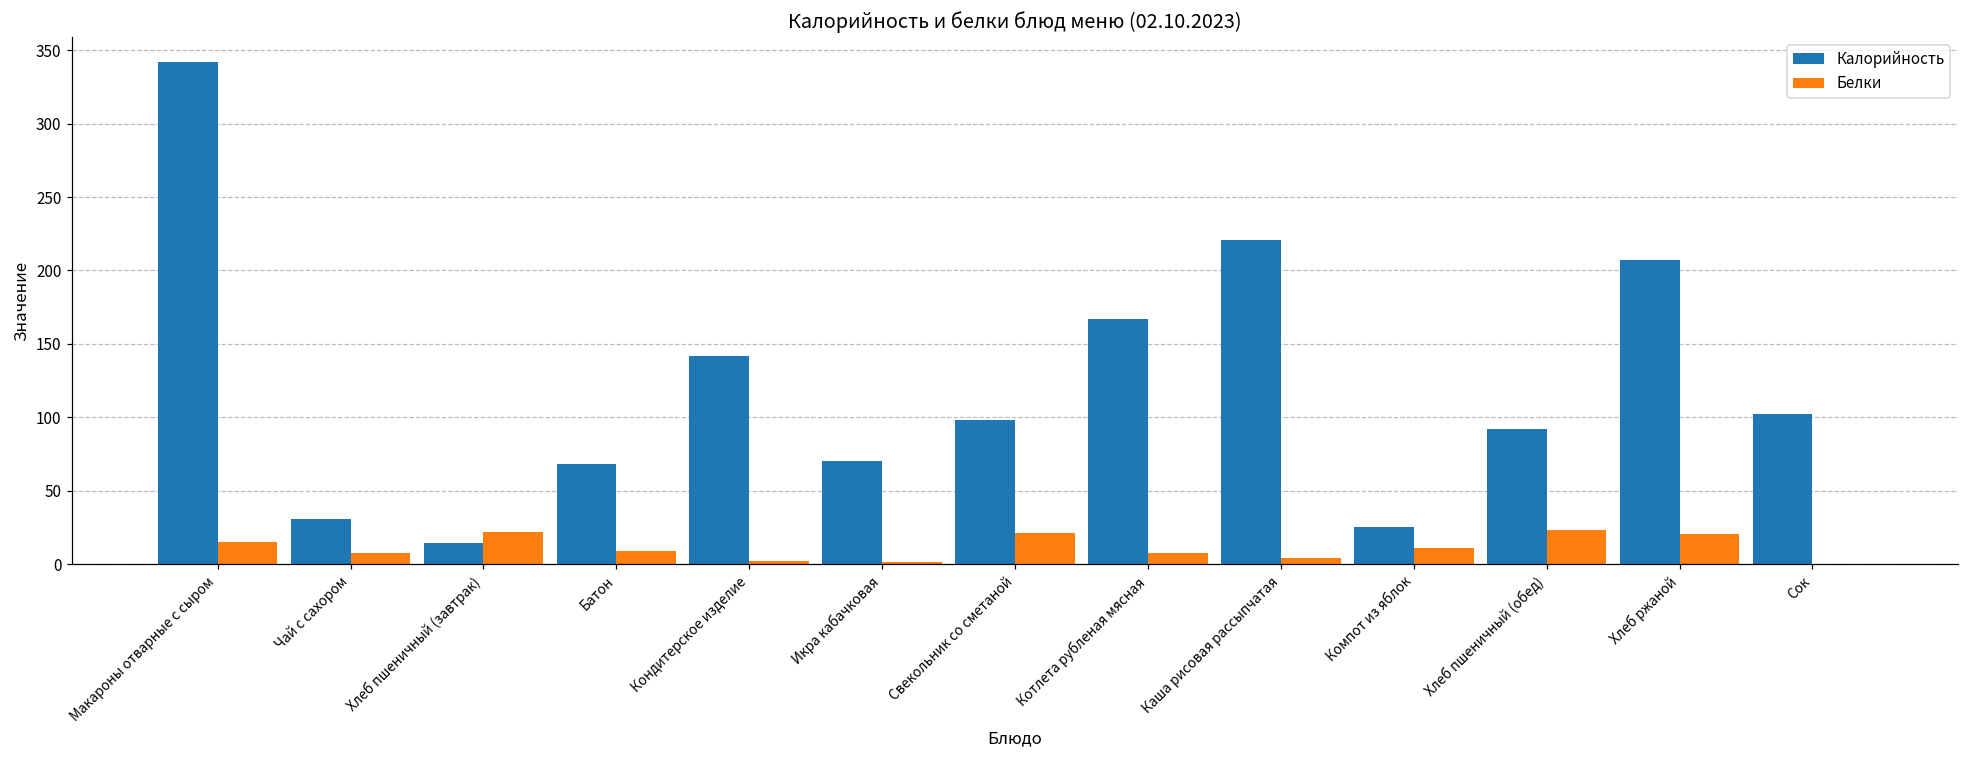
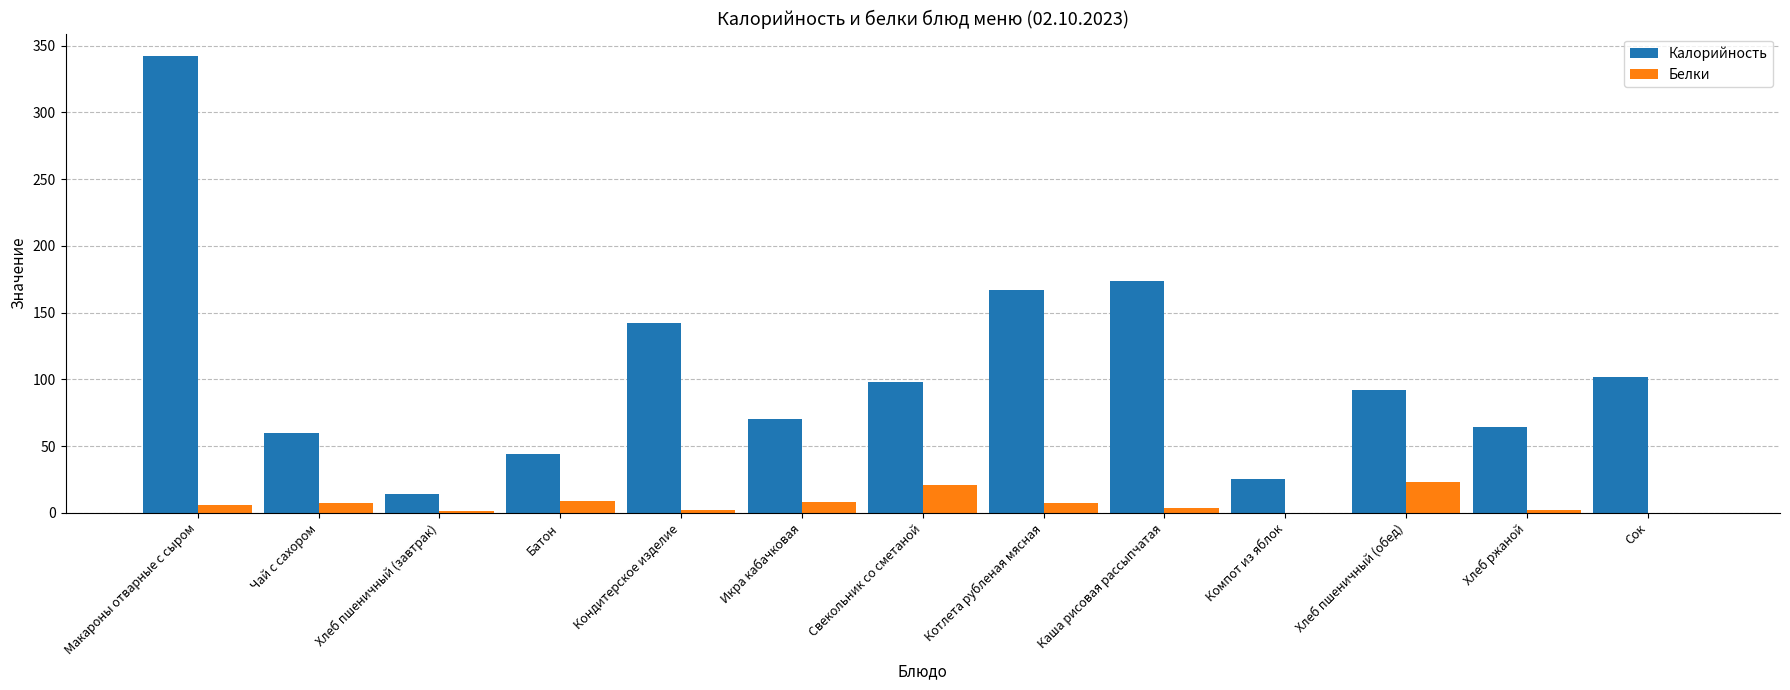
Белки, Макароны отварные с сыром: 15 -> 6
Калорийность, Чай с сахором: 31 -> 60
Белки, Хлеб пшеничный (завтрак): 22 -> 1
Калорийность, Батон: 68 -> 44
Белки, Икра кабачковая: 1 -> 8
Калорийность, Каша рисовая рассыпчатая: 221 -> 174
Белки, Компот из яблок: 11 -> 0
Калорийность, Хлеб ржаной: 207 -> 64
Белки, Хлеб ржаной: 21 -> 2
